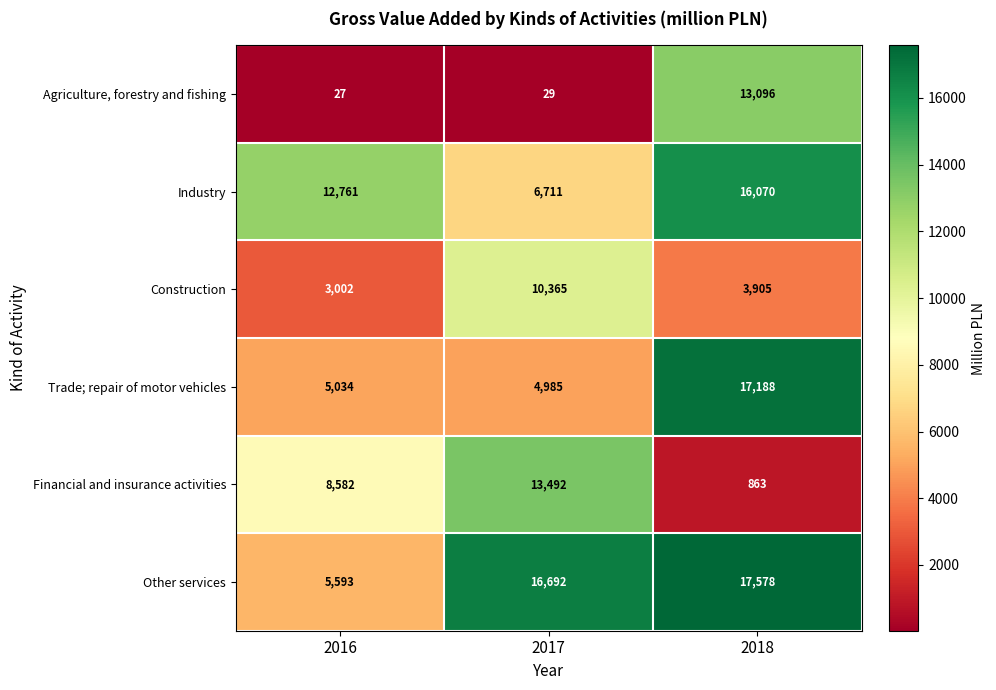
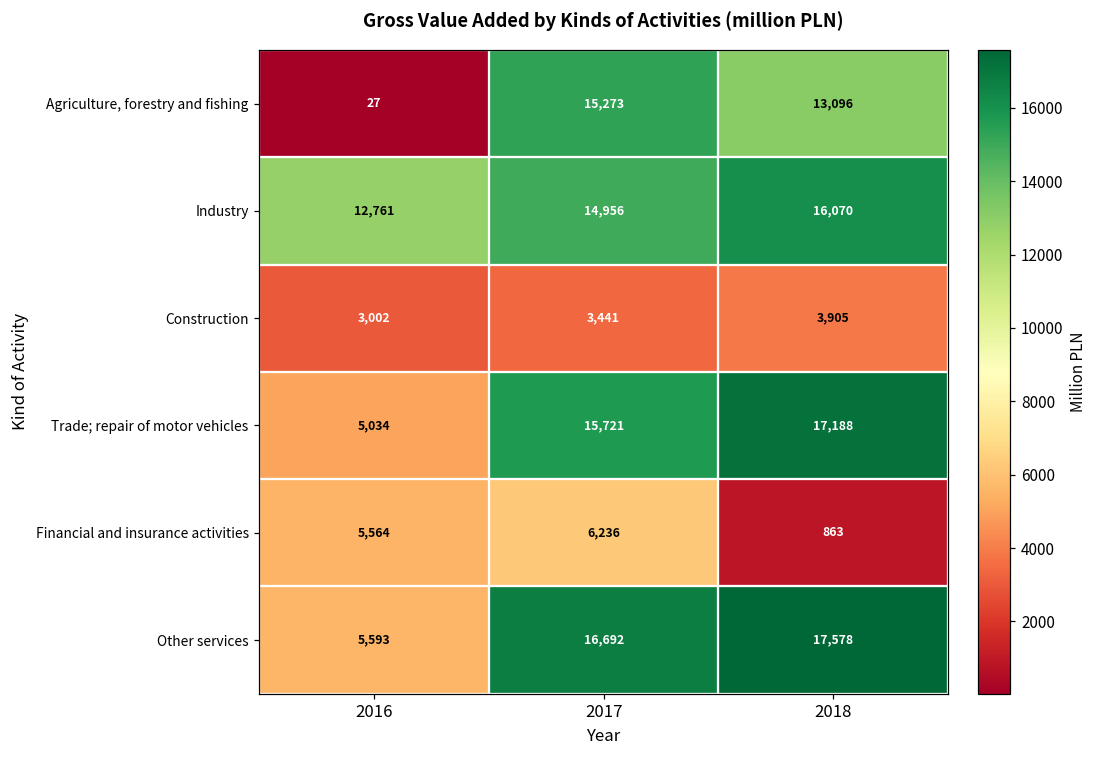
Agriculture, forestry and fishing, 2017: 29 -> 15,273
Industry, 2017: 6,711 -> 14,956
Construction, 2017: 10,365 -> 3,441
Trade; repair of motor vehicles, 2017: 4,985 -> 15,721
Financial and insurance activities, 2016: 8,582 -> 5,564
Financial and insurance activities, 2017: 13,492 -> 6,236
